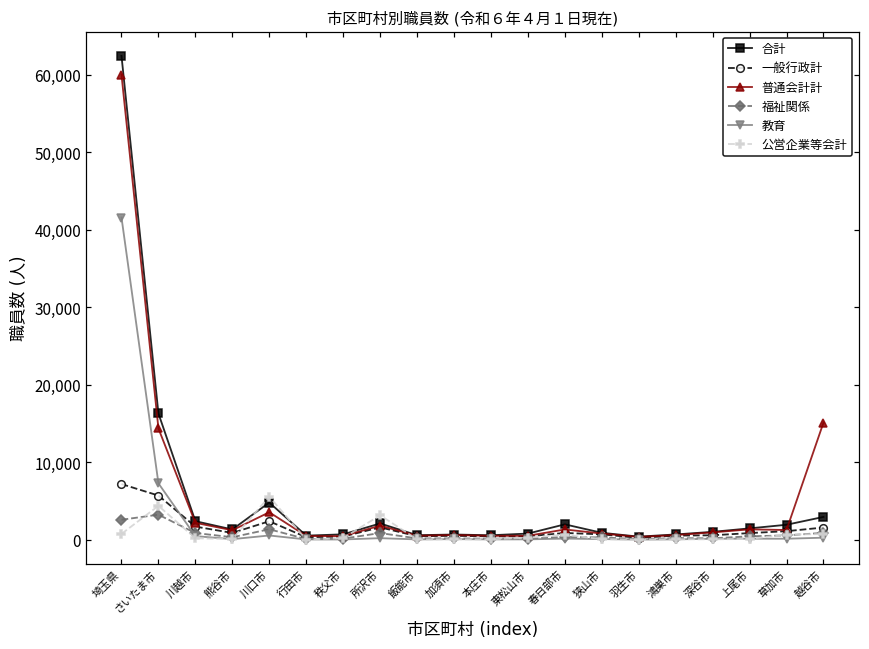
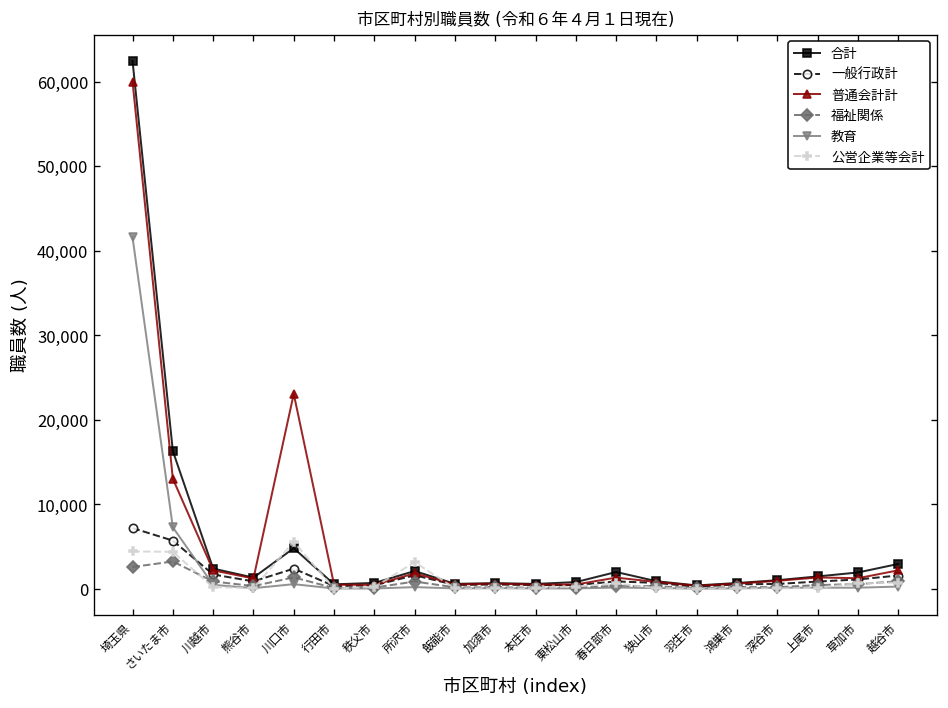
公営企業等会計, 埼玉県: 1,000 -> 4,000
普通会計計, さいたま市: 14,000 -> 13,000
普通会計計, 川口市: 4,000 -> 23,000
普通会計計, 越谷市: 15,000 -> 2,000
